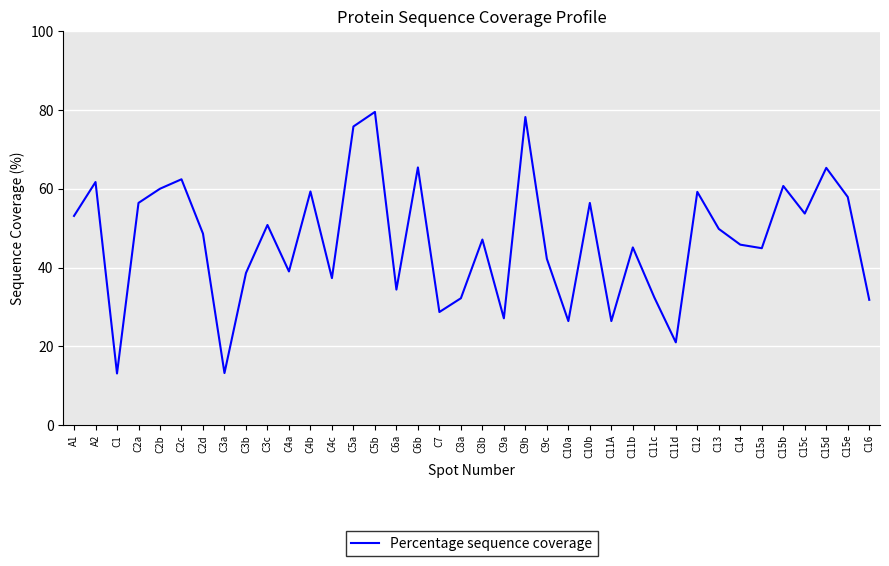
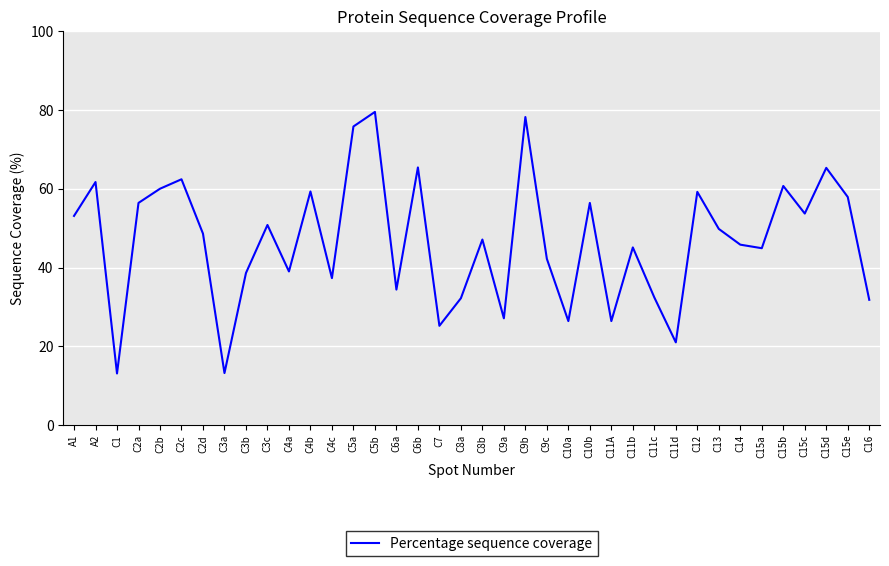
C7: 29 -> 25
